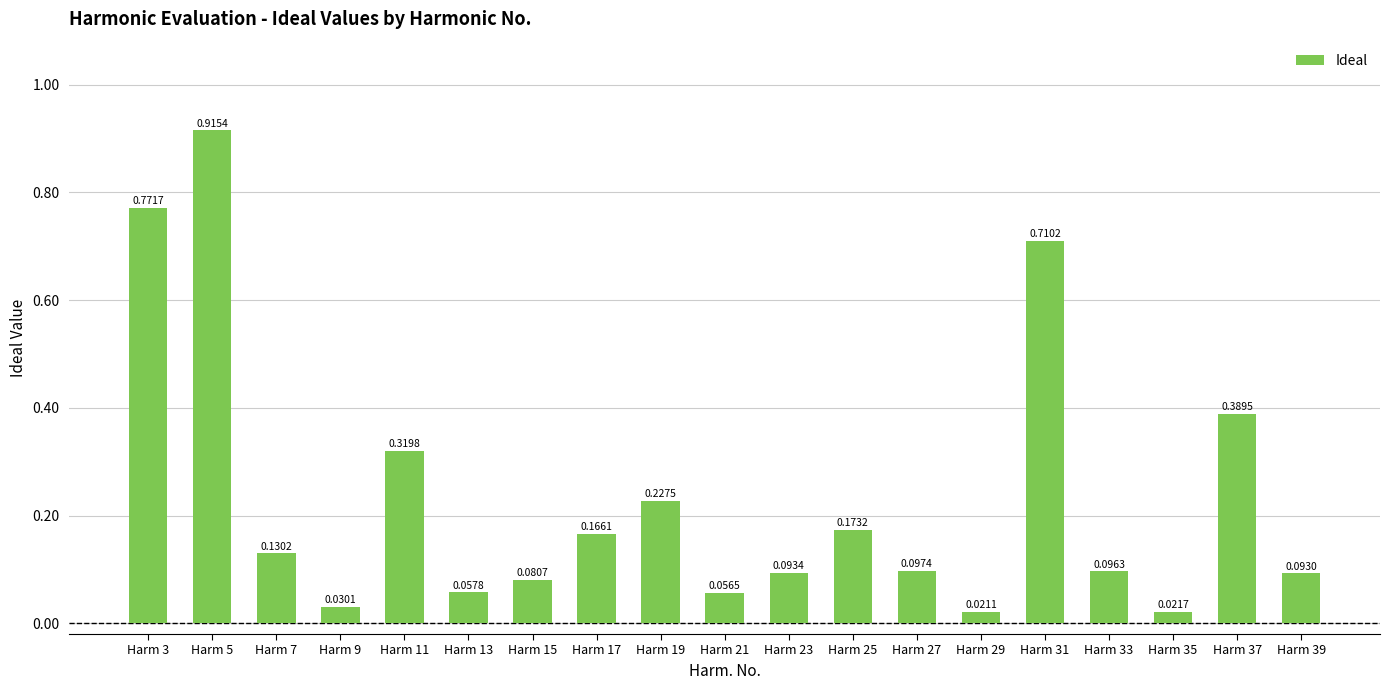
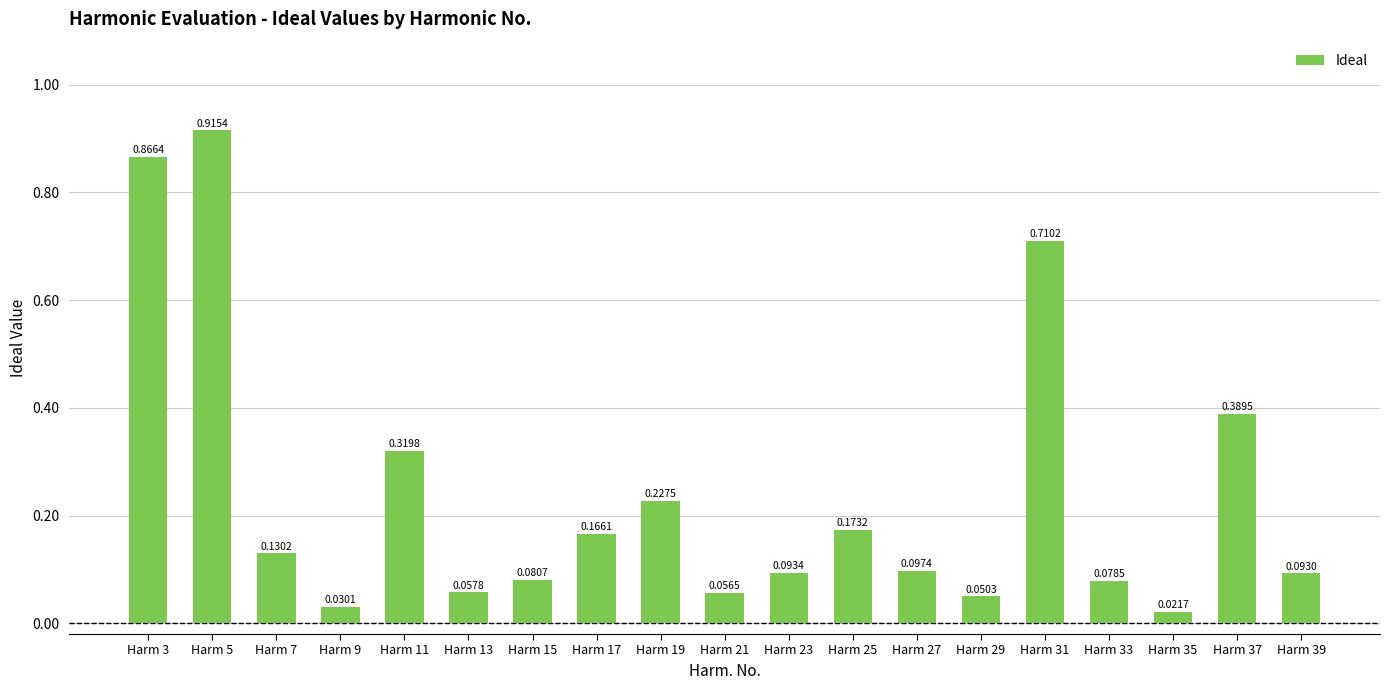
Harm 3: 0.7717 -> 0.8664
Harm 29: 0.0211 -> 0.0503
Harm 33: 0.0963 -> 0.0785
